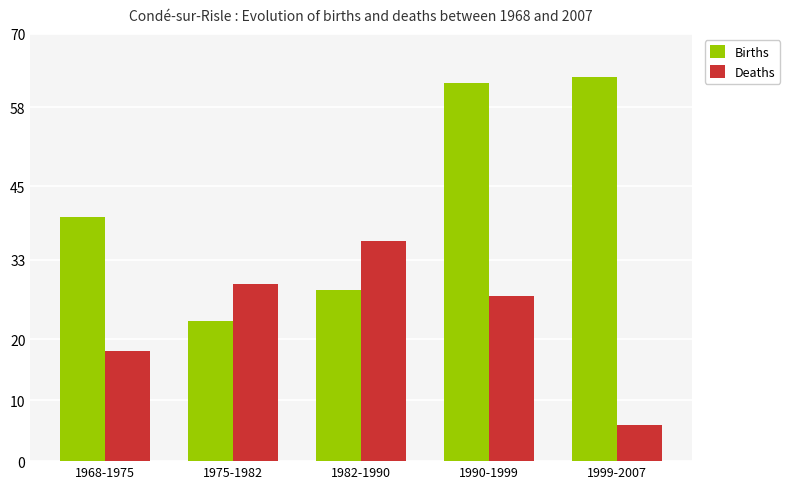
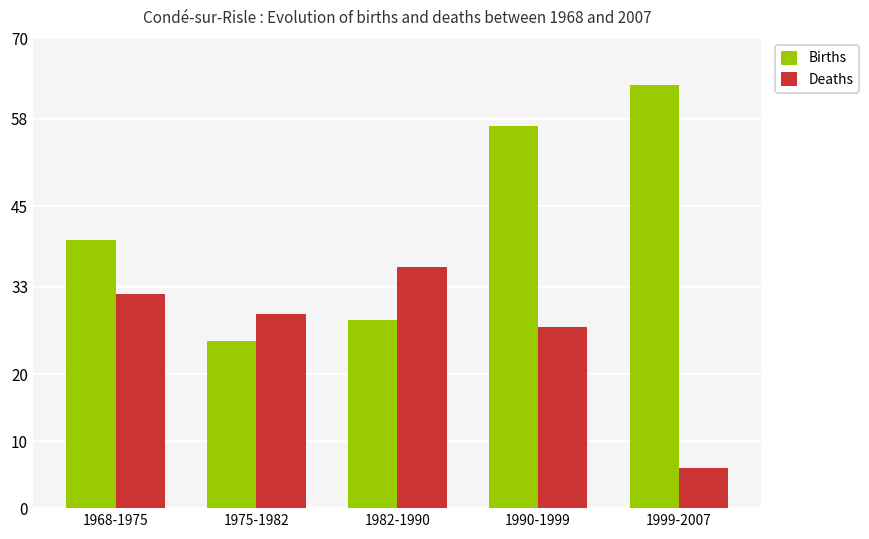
Deaths, 1968-1975: 18 -> 32
Births, 1975-1982: 23 -> 25
Births, 1990-1999: 62 -> 57
